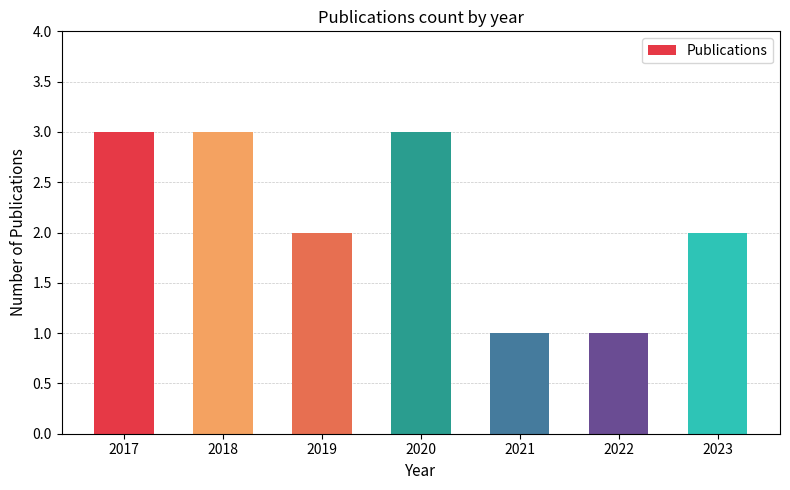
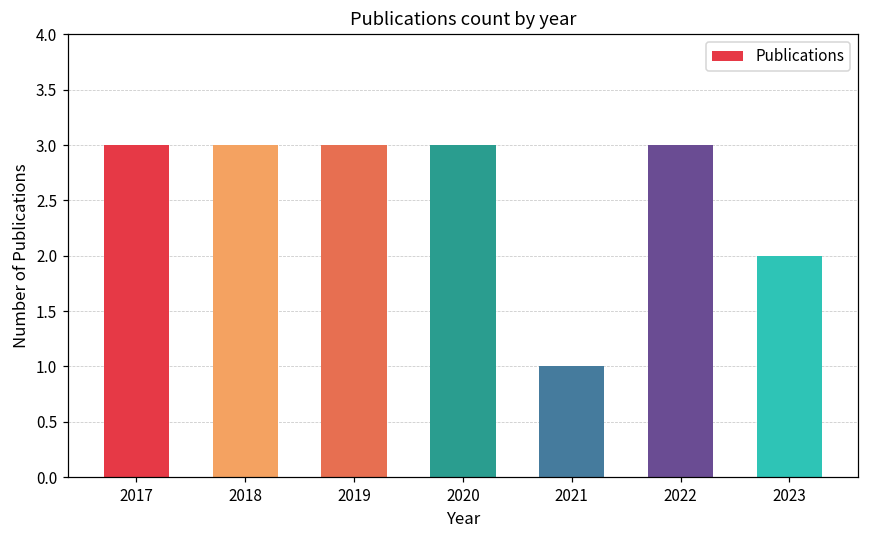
2019: 2 -> 3
2022: 1 -> 3
